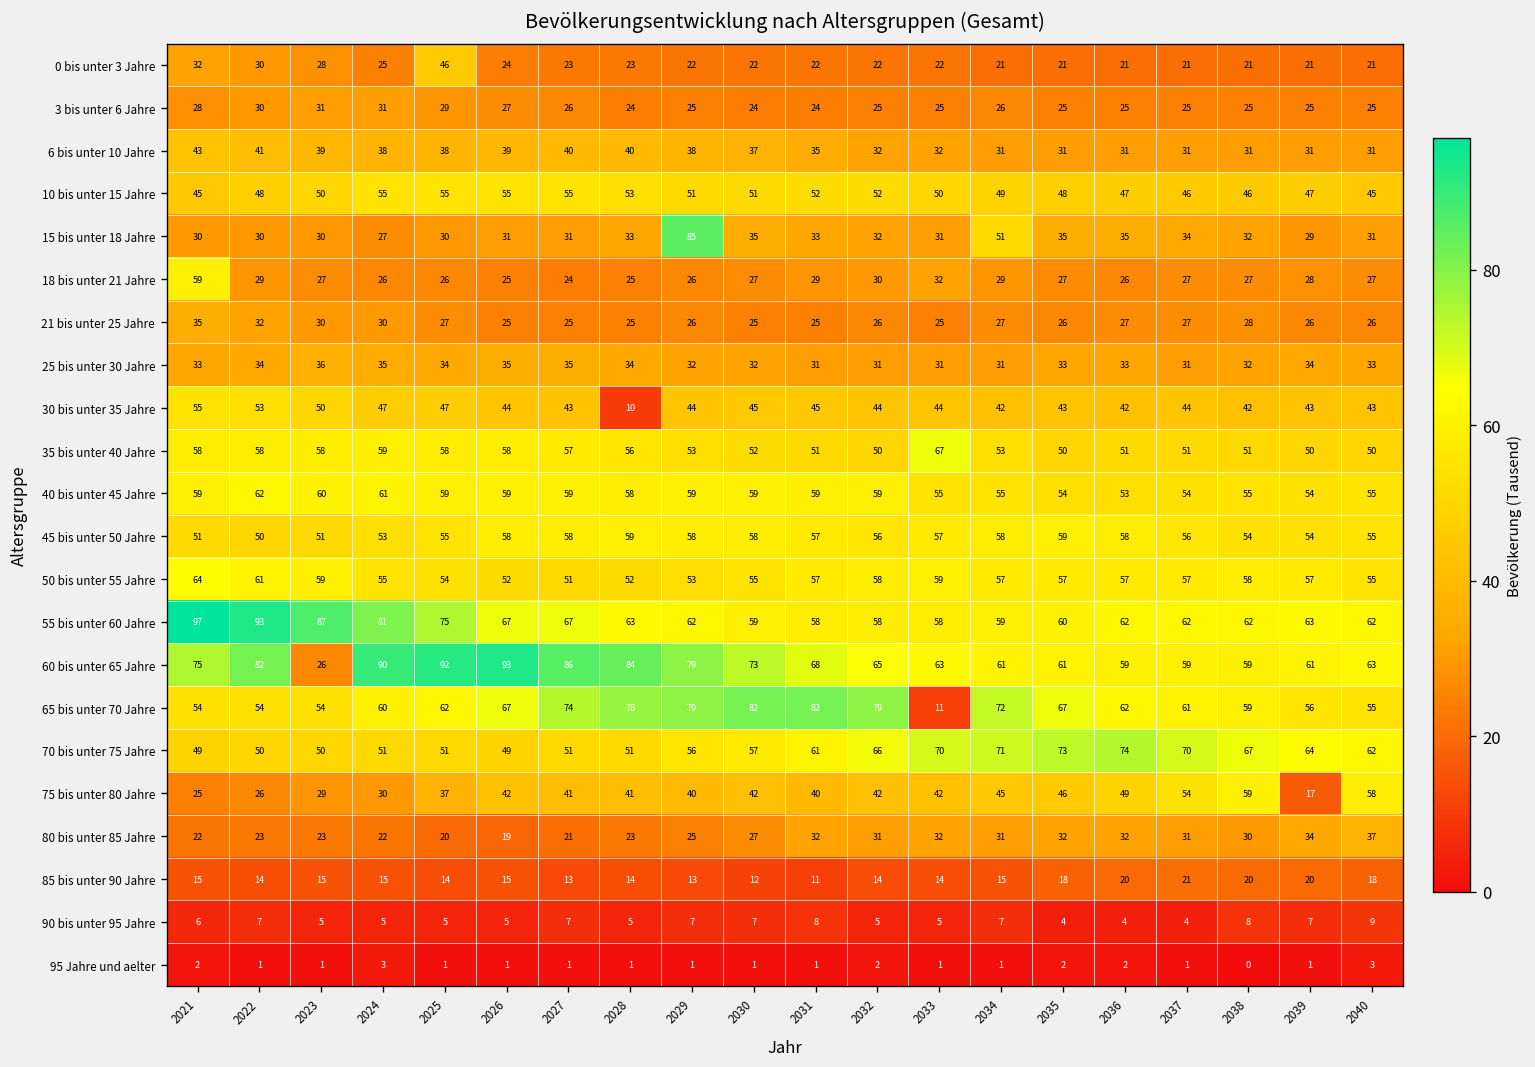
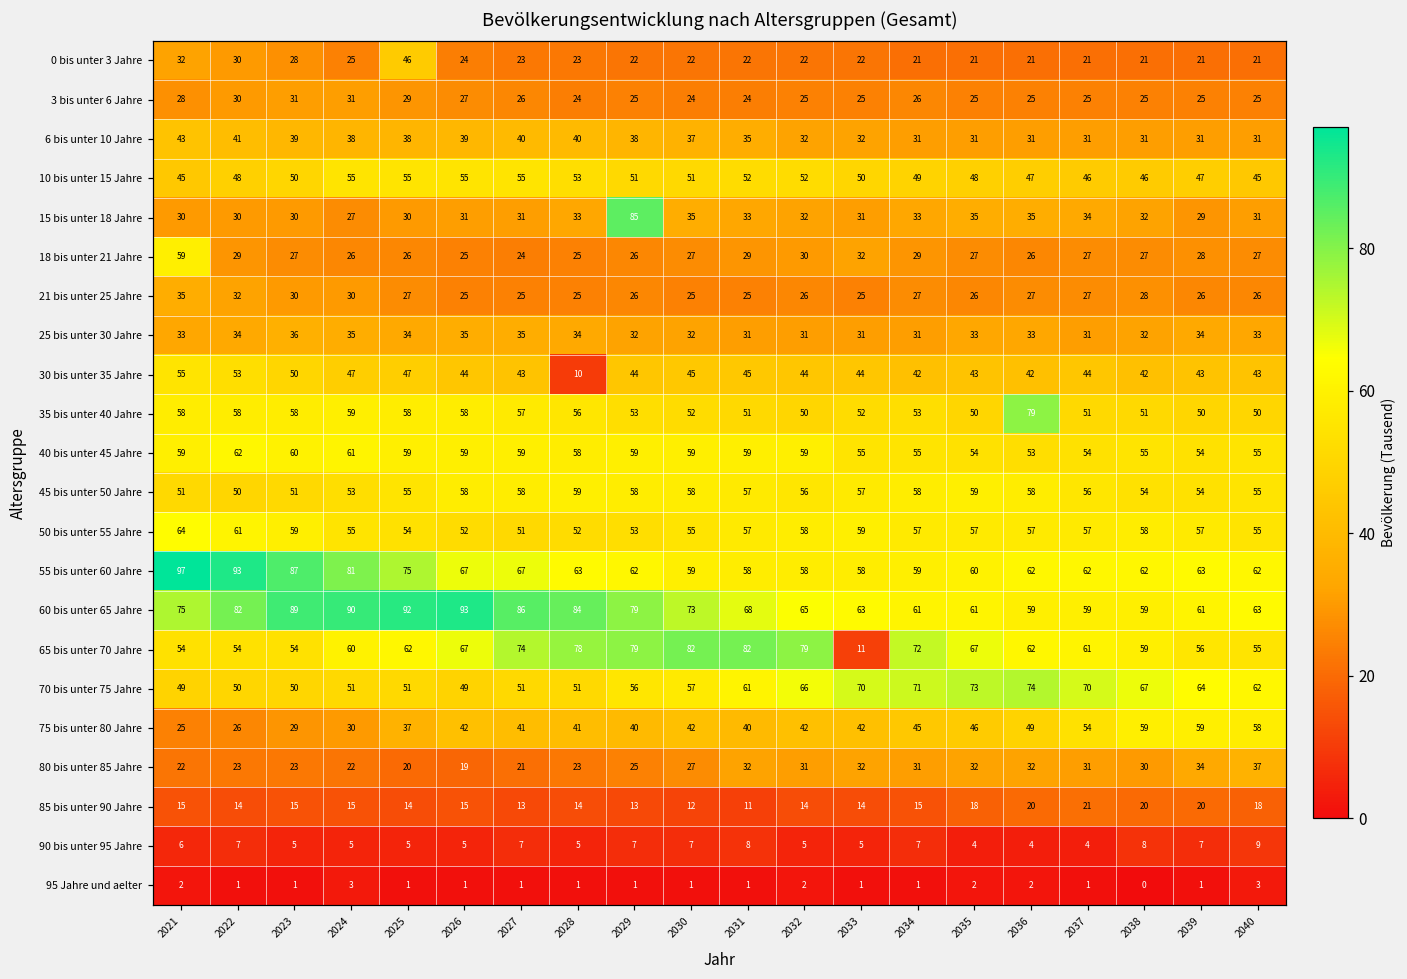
15 bis unter 18 Jahre, 2034: 51 -> 33
35 bis unter 40 Jahre, 2033: 67 -> 52
35 bis unter 40 Jahre, 2036: 51 -> 79
60 bis unter 65 Jahre, 2023: 26 -> 89
75 bis unter 80 Jahre, 2039: 17 -> 59
